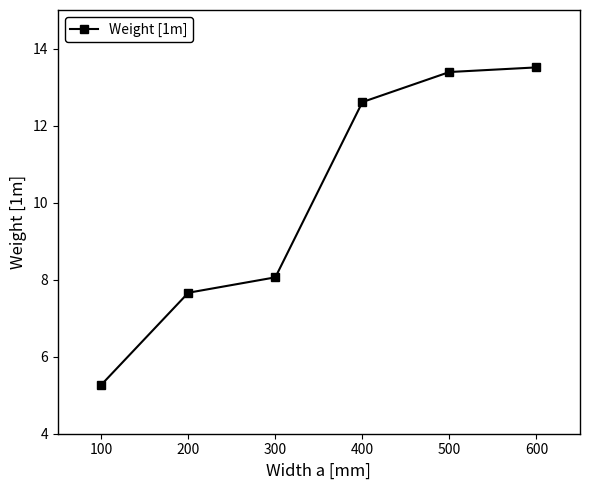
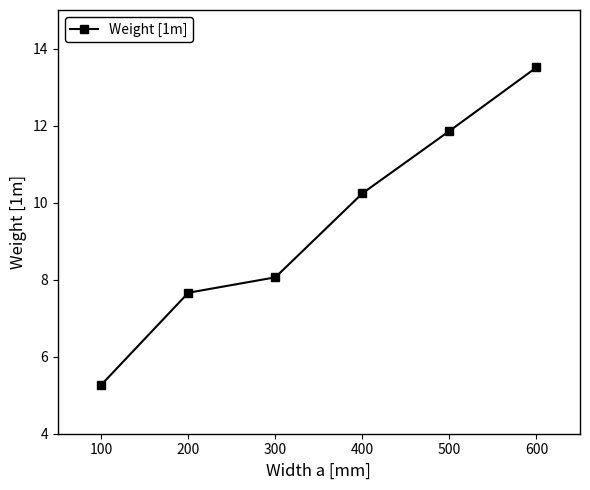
400: 12.6 -> 10.2
500: 13.4 -> 11.9
